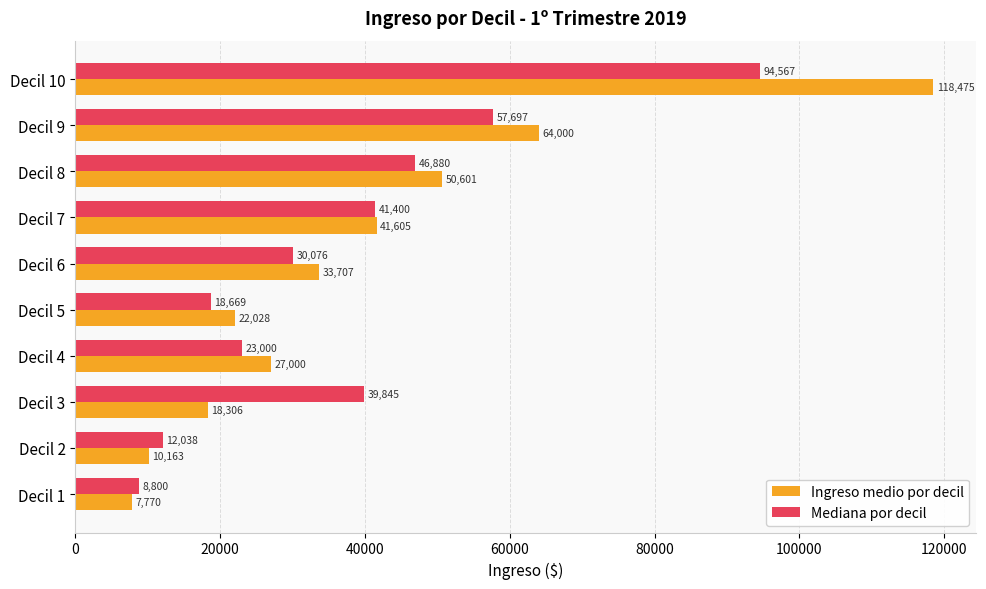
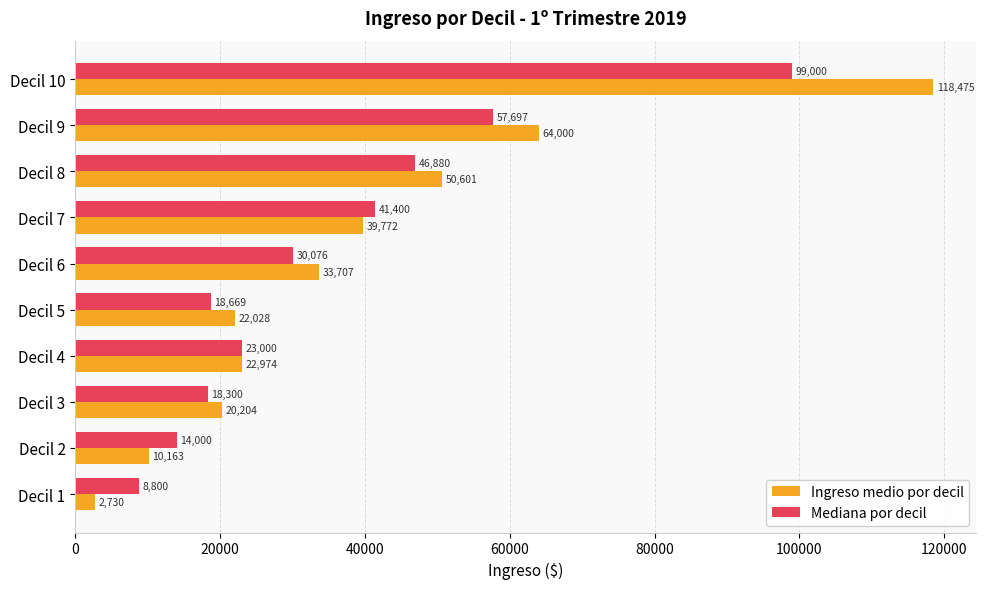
Mediana por decil, Decil 10: 94,567 -> 99,000
Ingreso medio por decil, Decil 7: 41,605 -> 39,772
Ingreso medio por decil, Decil 4: 27,000 -> 22,974
Mediana por decil, Decil 3: 39,845 -> 18,300
Ingreso medio por decil, Decil 3: 18,306 -> 20,204
Mediana por decil, Decil 2: 12,038 -> 14,000
Ingreso medio por decil, Decil 1: 7,770 -> 2,730
